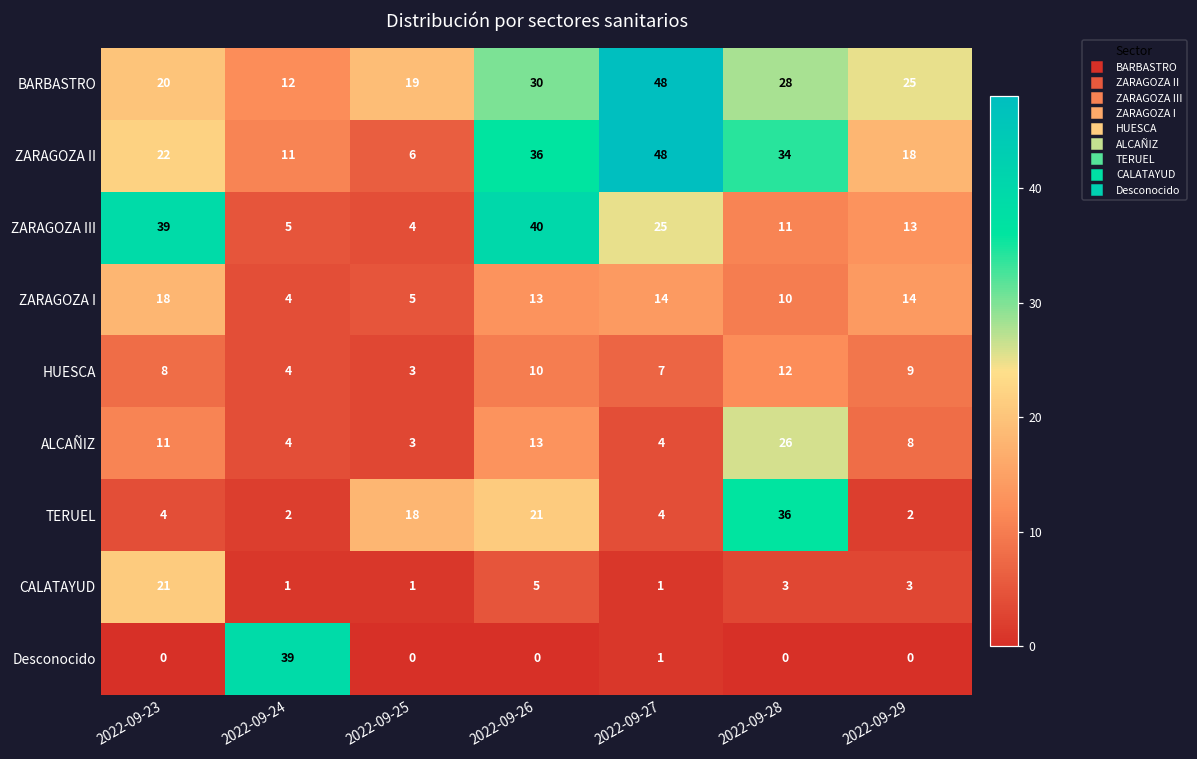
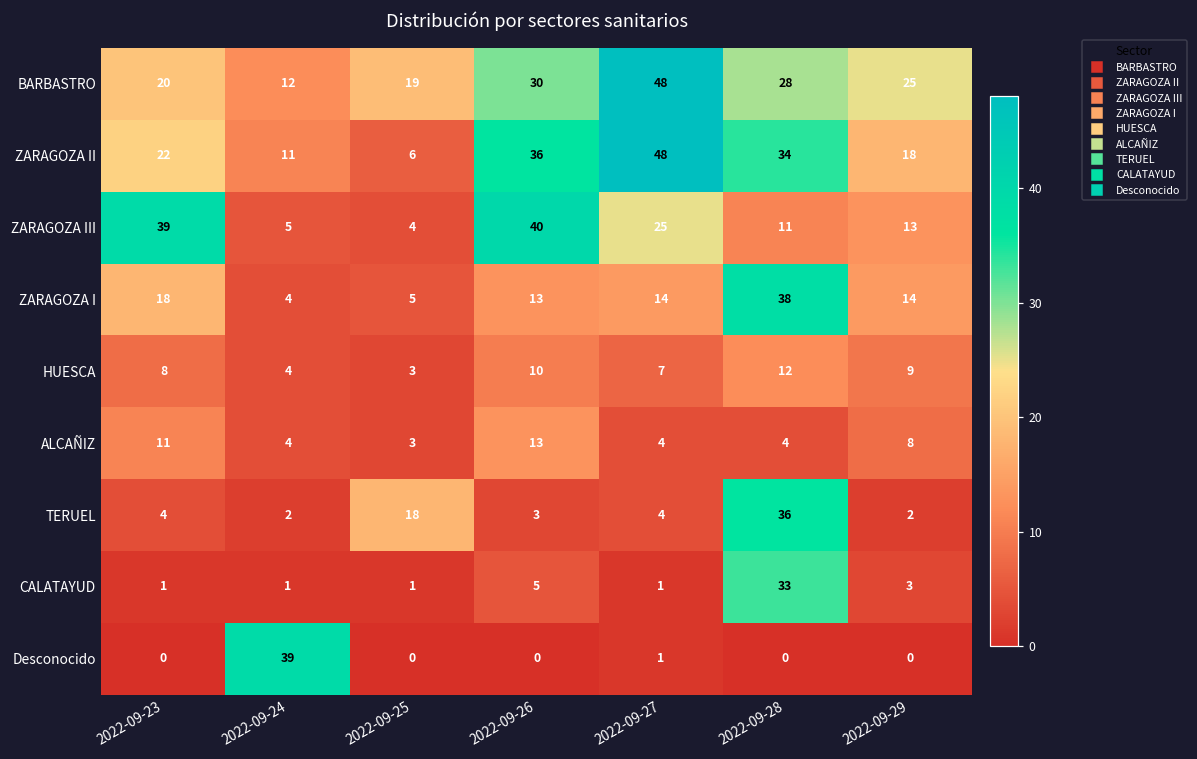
ZARAGOZA I, 2022-09-28: 10 -> 38
ALCAÑIZ, 2022-09-28: 26 -> 4
TERUEL, 2022-09-26: 21 -> 3
CALATAYUD, 2022-09-23: 21 -> 1
CALATAYUD, 2022-09-28: 3 -> 33
